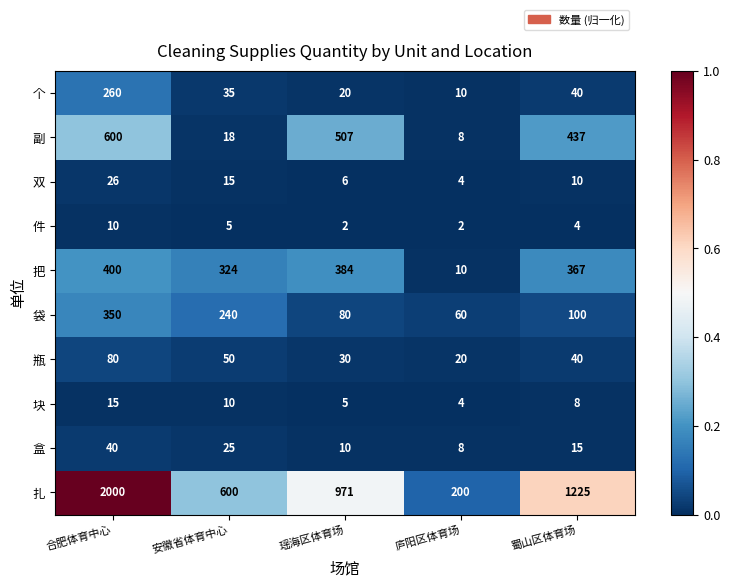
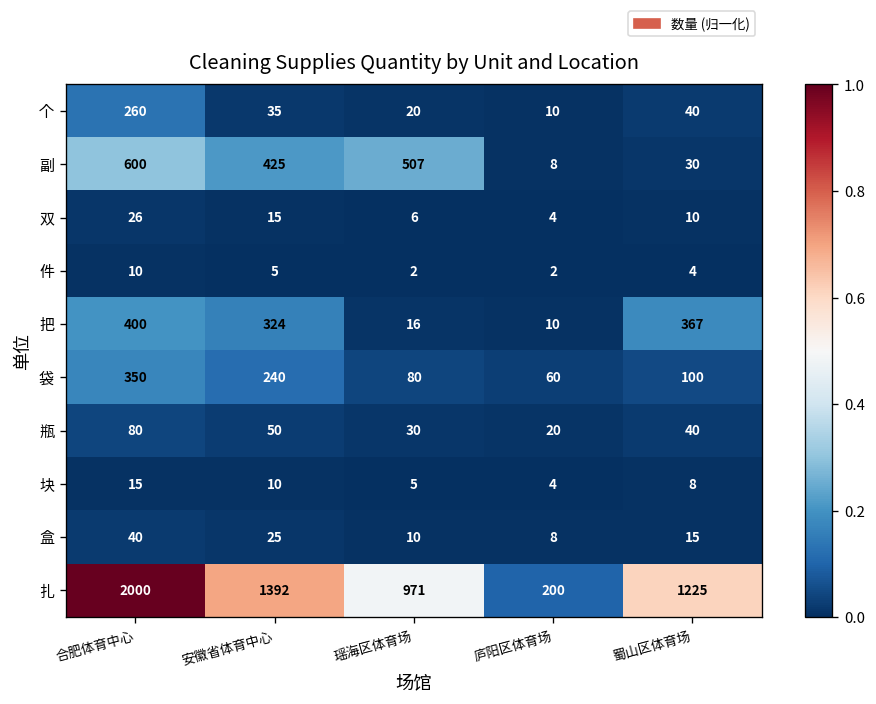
副, 安徽省体育中心: 18 -> 425
副, 蜀山区体育场: 437 -> 30
把, 瑶海区体育场: 384 -> 16
扎, 安徽省体育中心: 600 -> 1392
